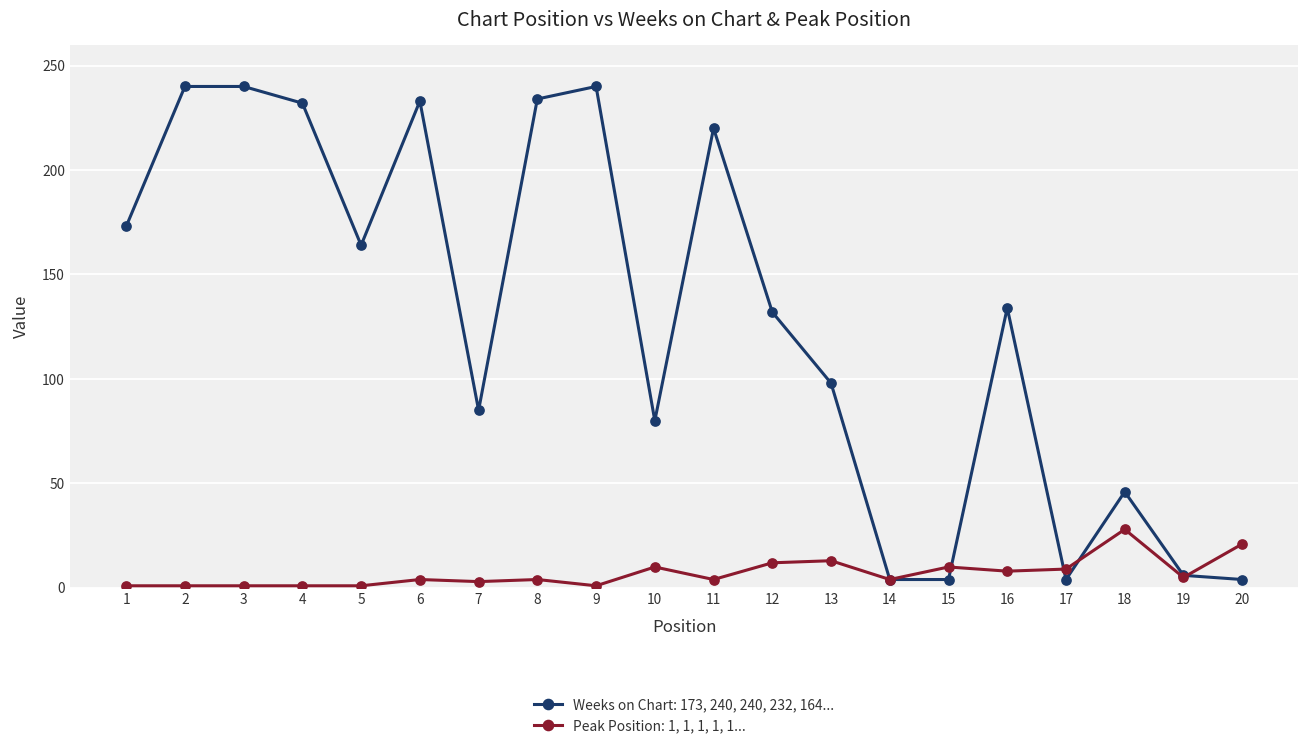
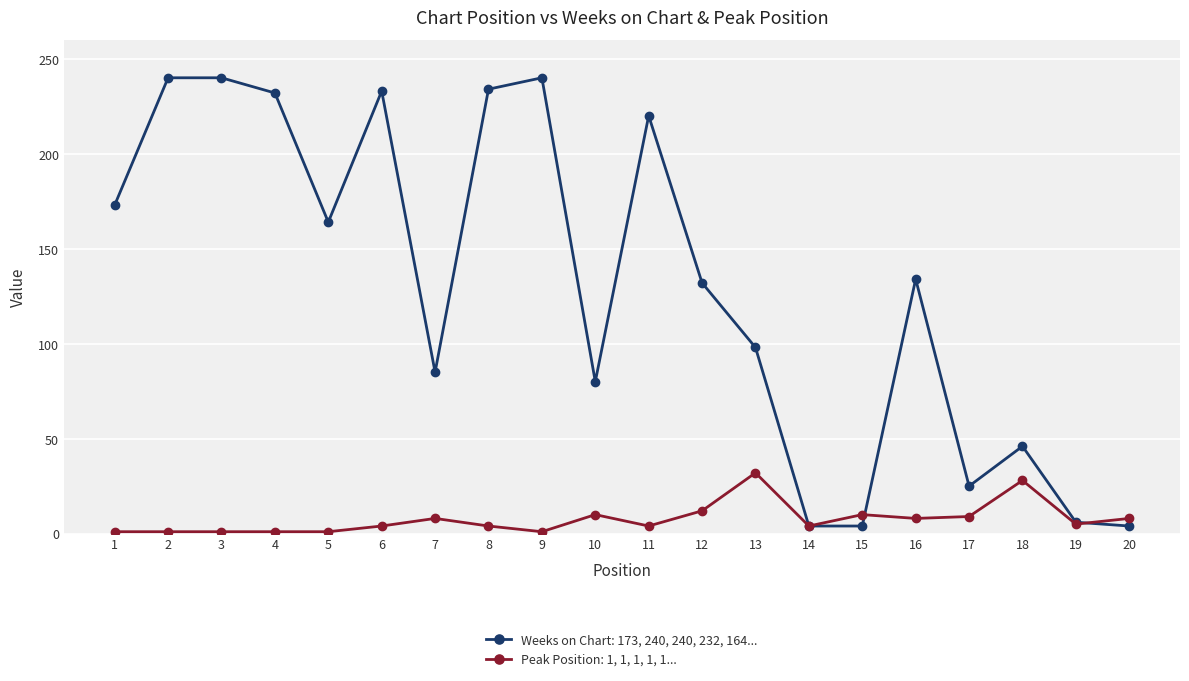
Peak Position: 1, 1, 1, 1, 1..., 7: 3 -> 8
Peak Position: 1, 1, 1, 1, 1..., 13: 13 -> 32
Weeks on Chart: 173, 240, 240, 232, 164..., 17: 4 -> 25
Peak Position: 1, 1, 1, 1, 1..., 20: 21 -> 8
